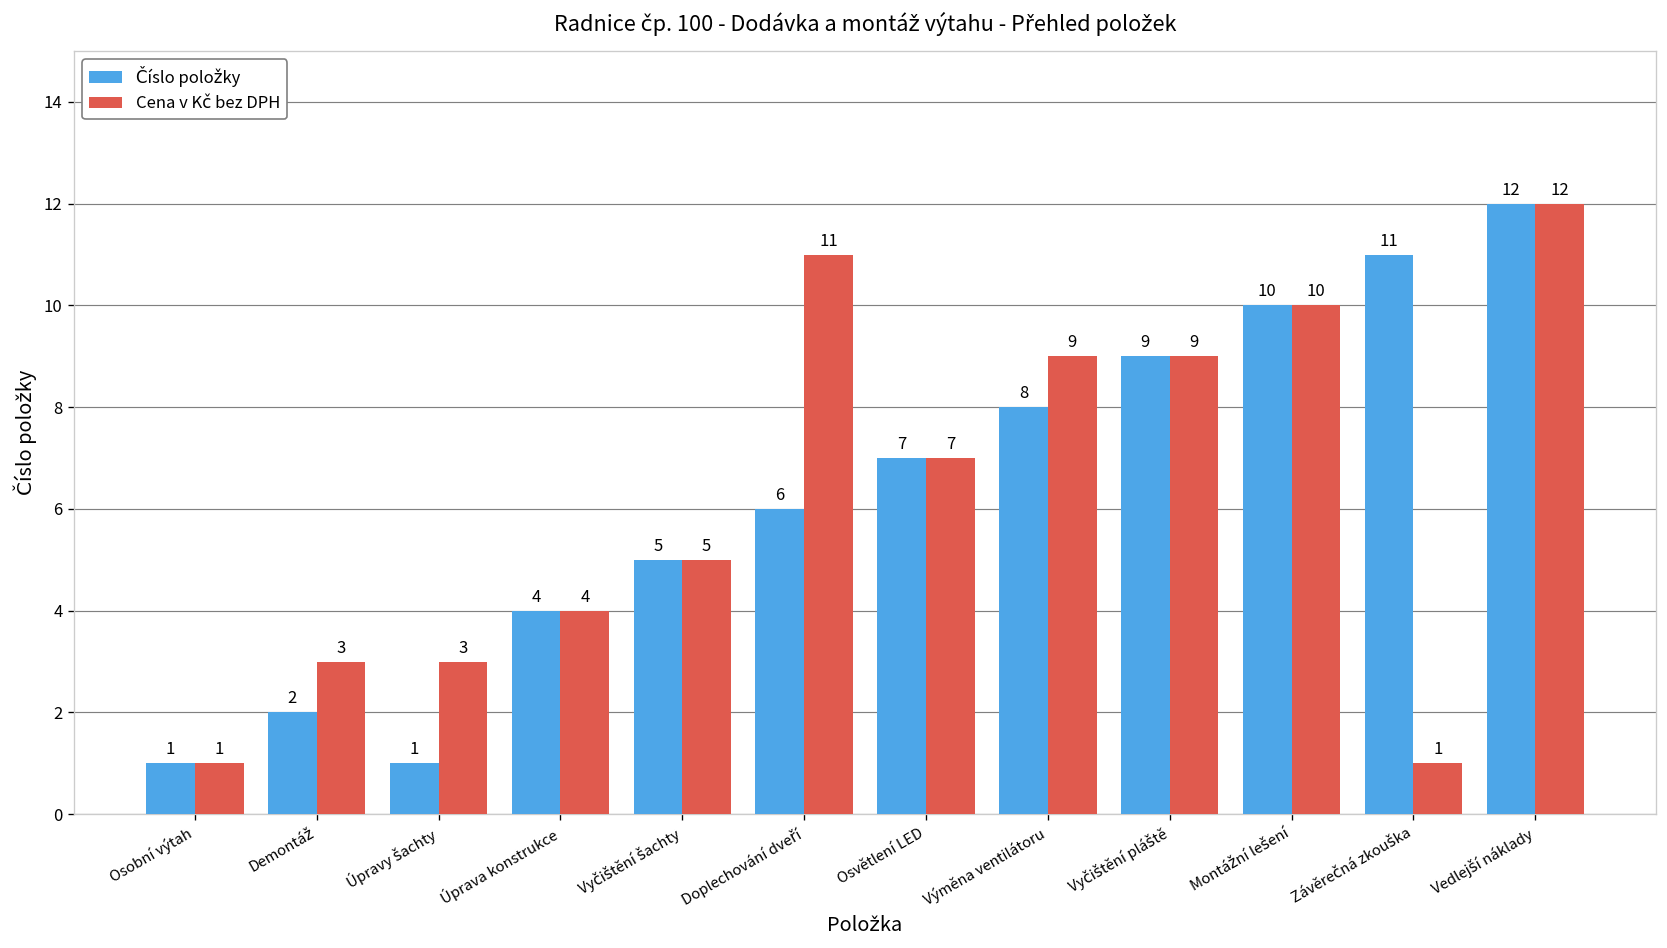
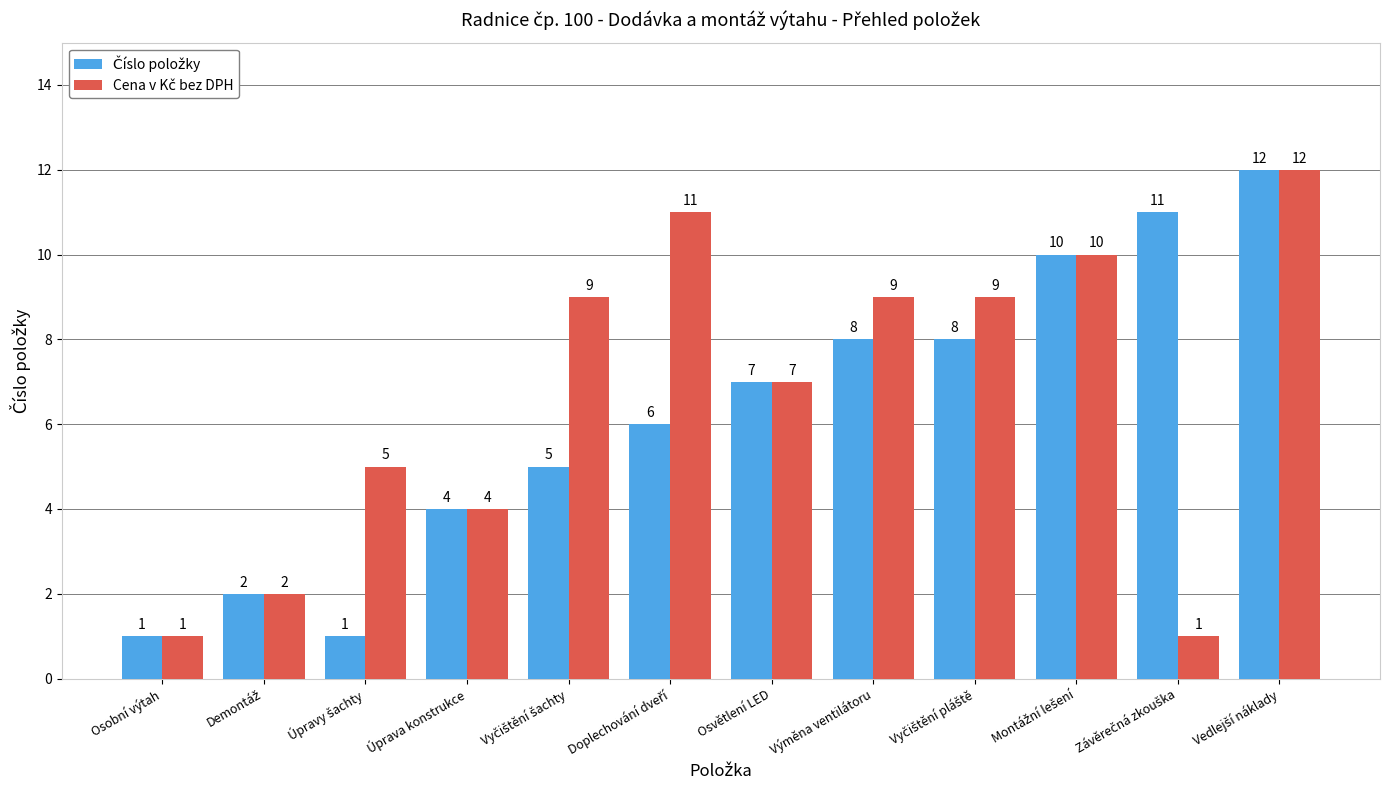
Cena v Kč bez DPH, Demontáž: 3 -> 2
Cena v Kč bez DPH, Úpravy šachty: 3 -> 5
Cena v Kč bez DPH, Vyčištění šachty: 5 -> 9
Číslo položky, Vyčištění pláště: 9 -> 8
